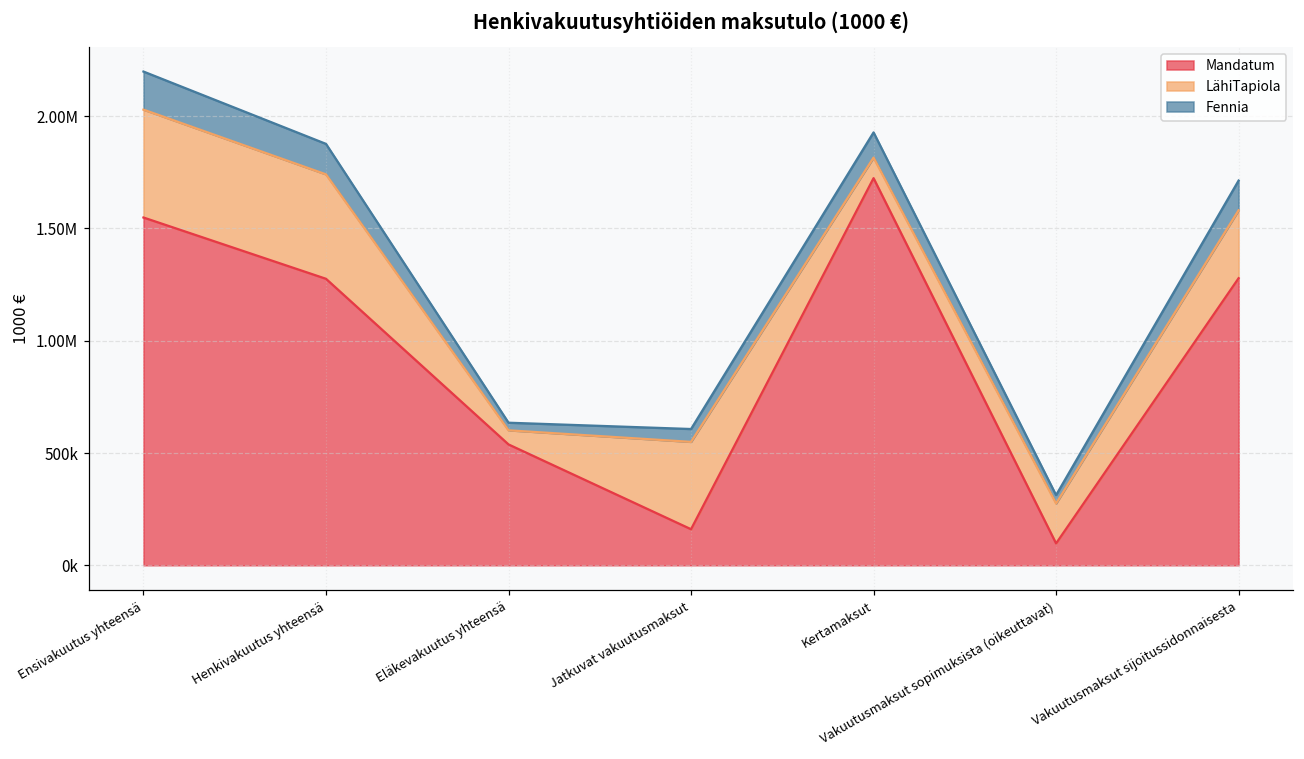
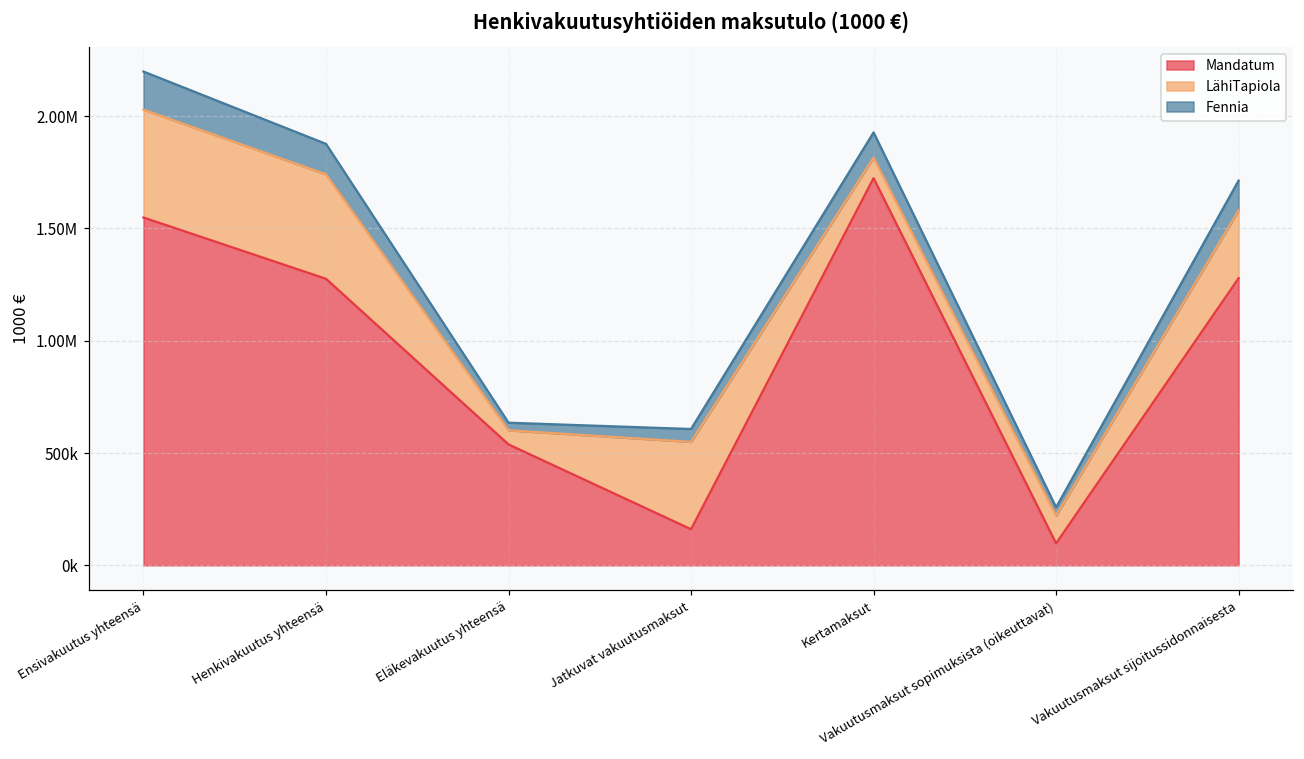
LähiTapiola, Vakuutusmaksut sopimuksista (oikeuttavat): 180000 -> 120000
